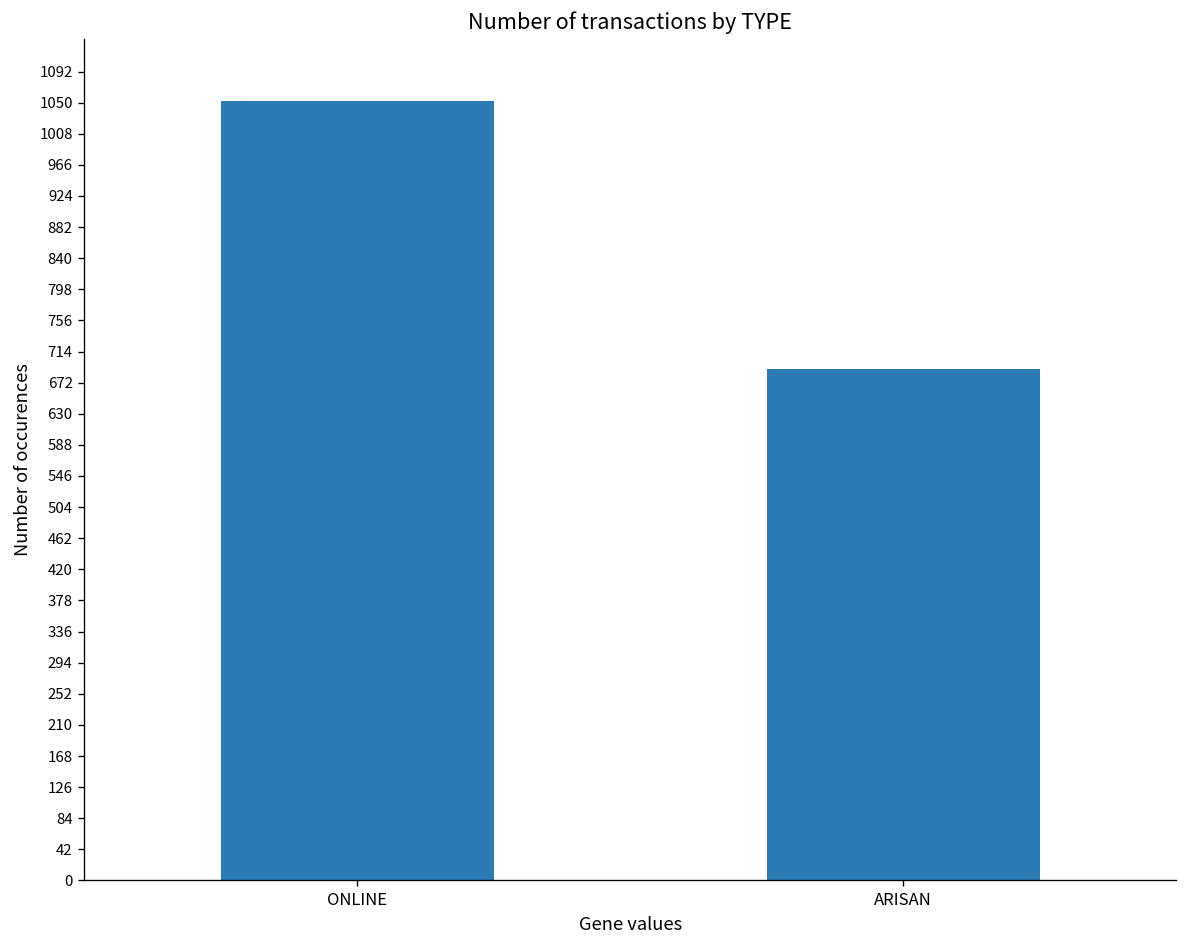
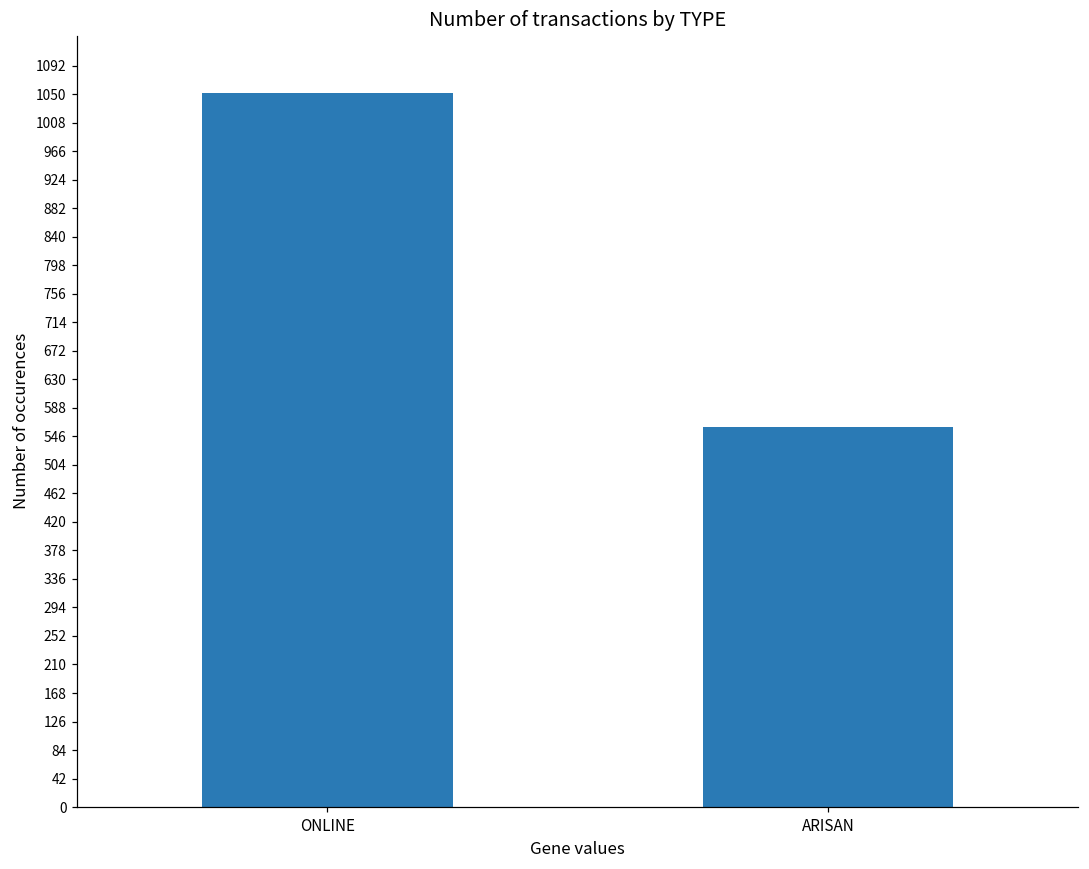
ARISAN: 690 -> 560
